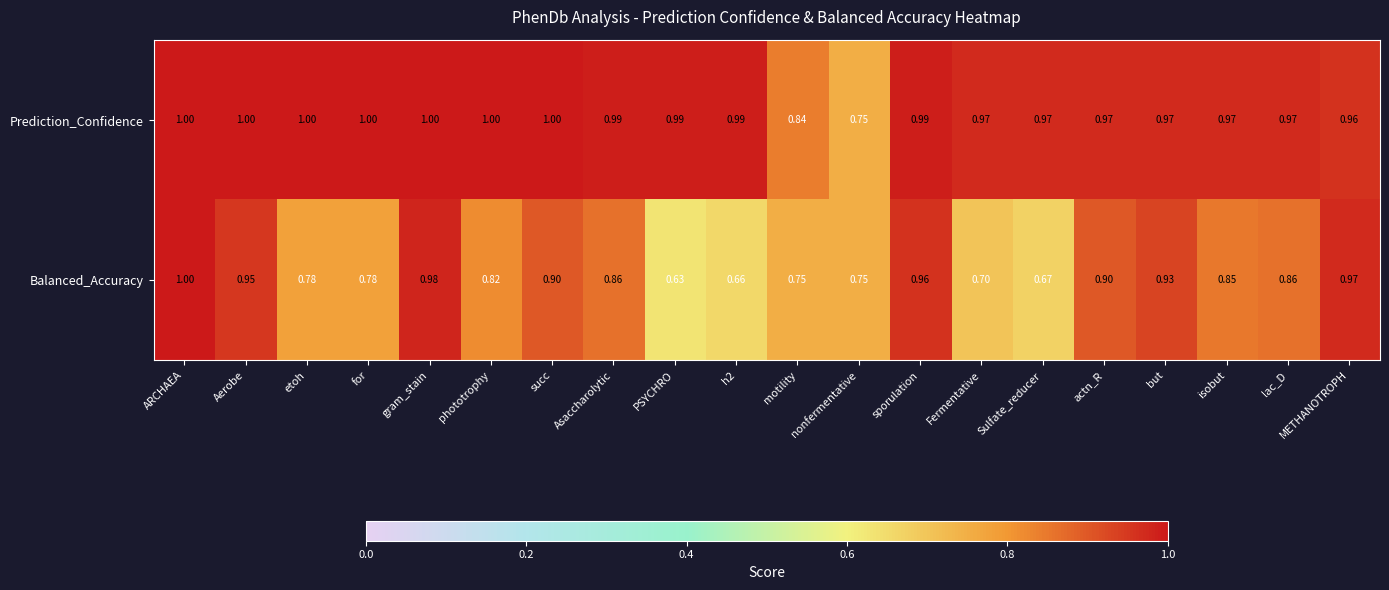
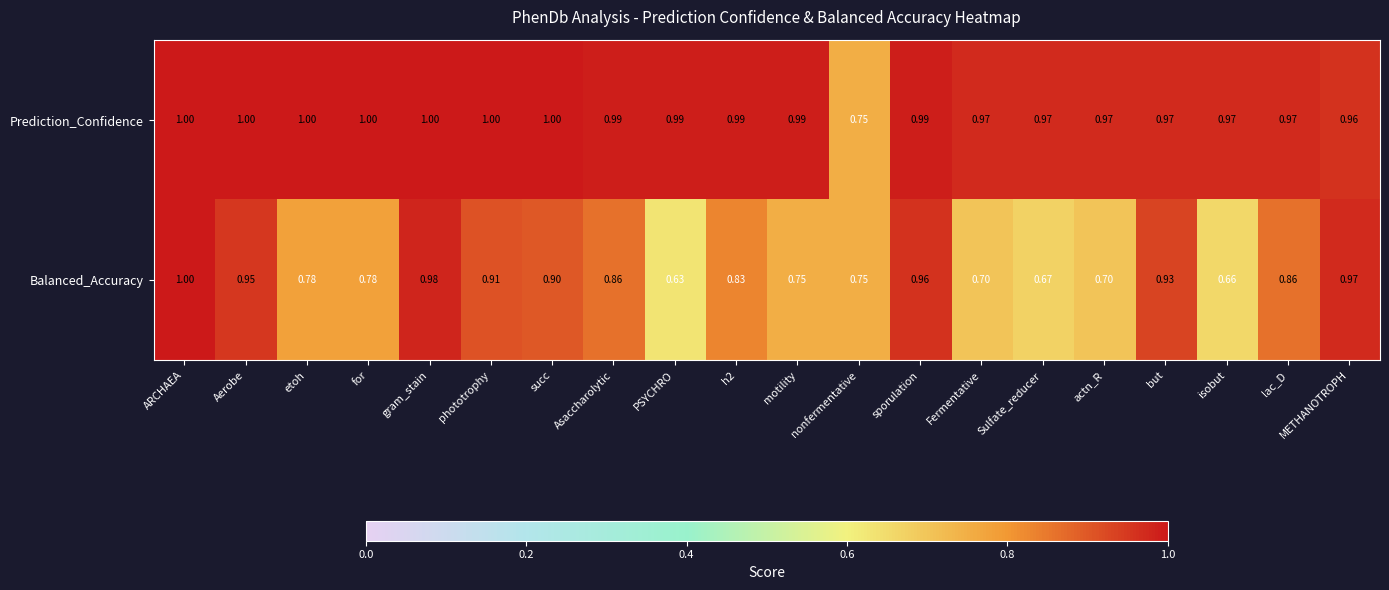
Prediction_Confidence, motility: 0.84 -> 0.99
Balanced_Accuracy, phototrophy: 0.82 -> 0.91
Balanced_Accuracy, h2: 0.66 -> 0.83
Balanced_Accuracy, actn_R: 0.90 -> 0.70
Balanced_Accuracy, isobut: 0.85 -> 0.66
